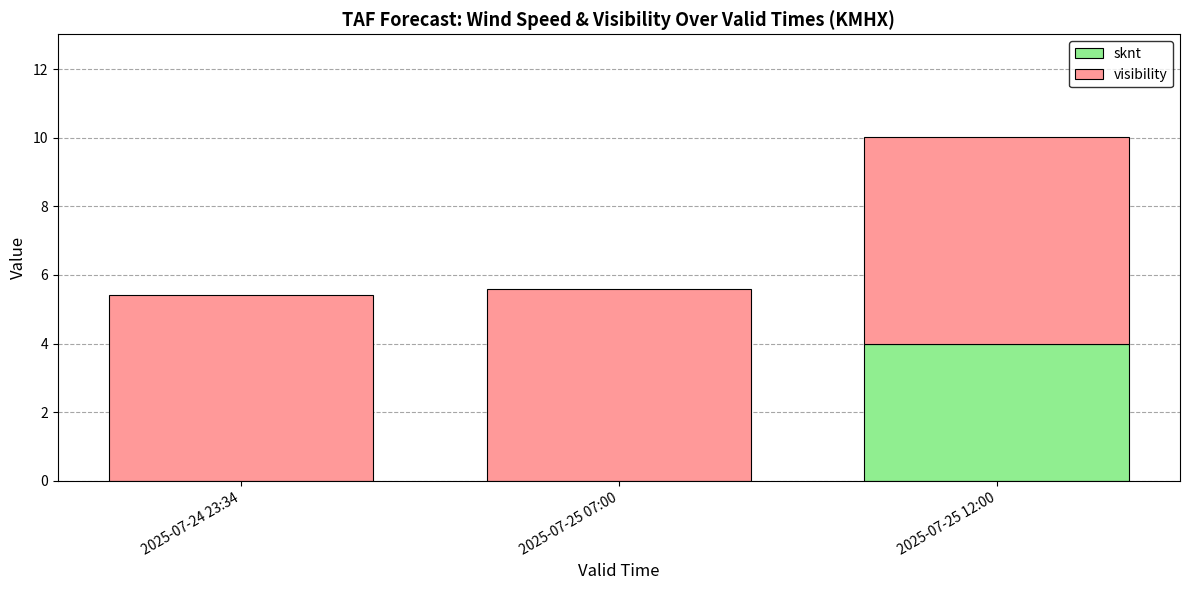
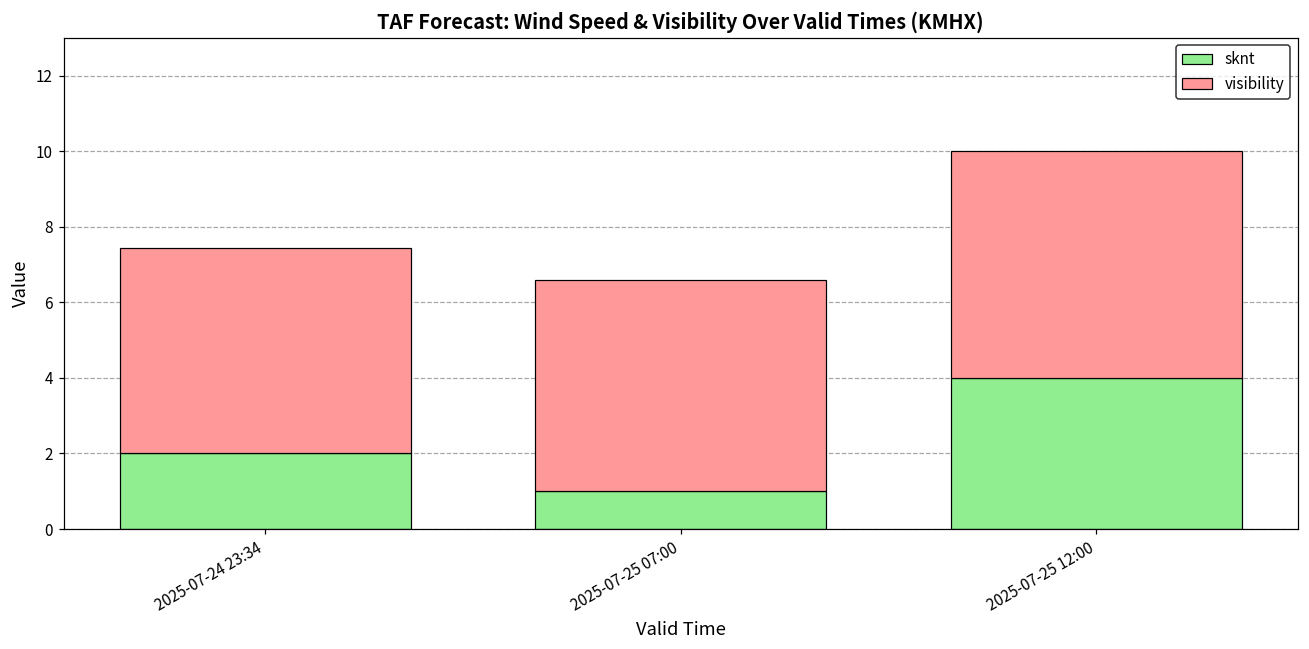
sknt, 2025-07-24 23:34: 0 -> 2
sknt, 2025-07-25 07:00: 0 -> 1
